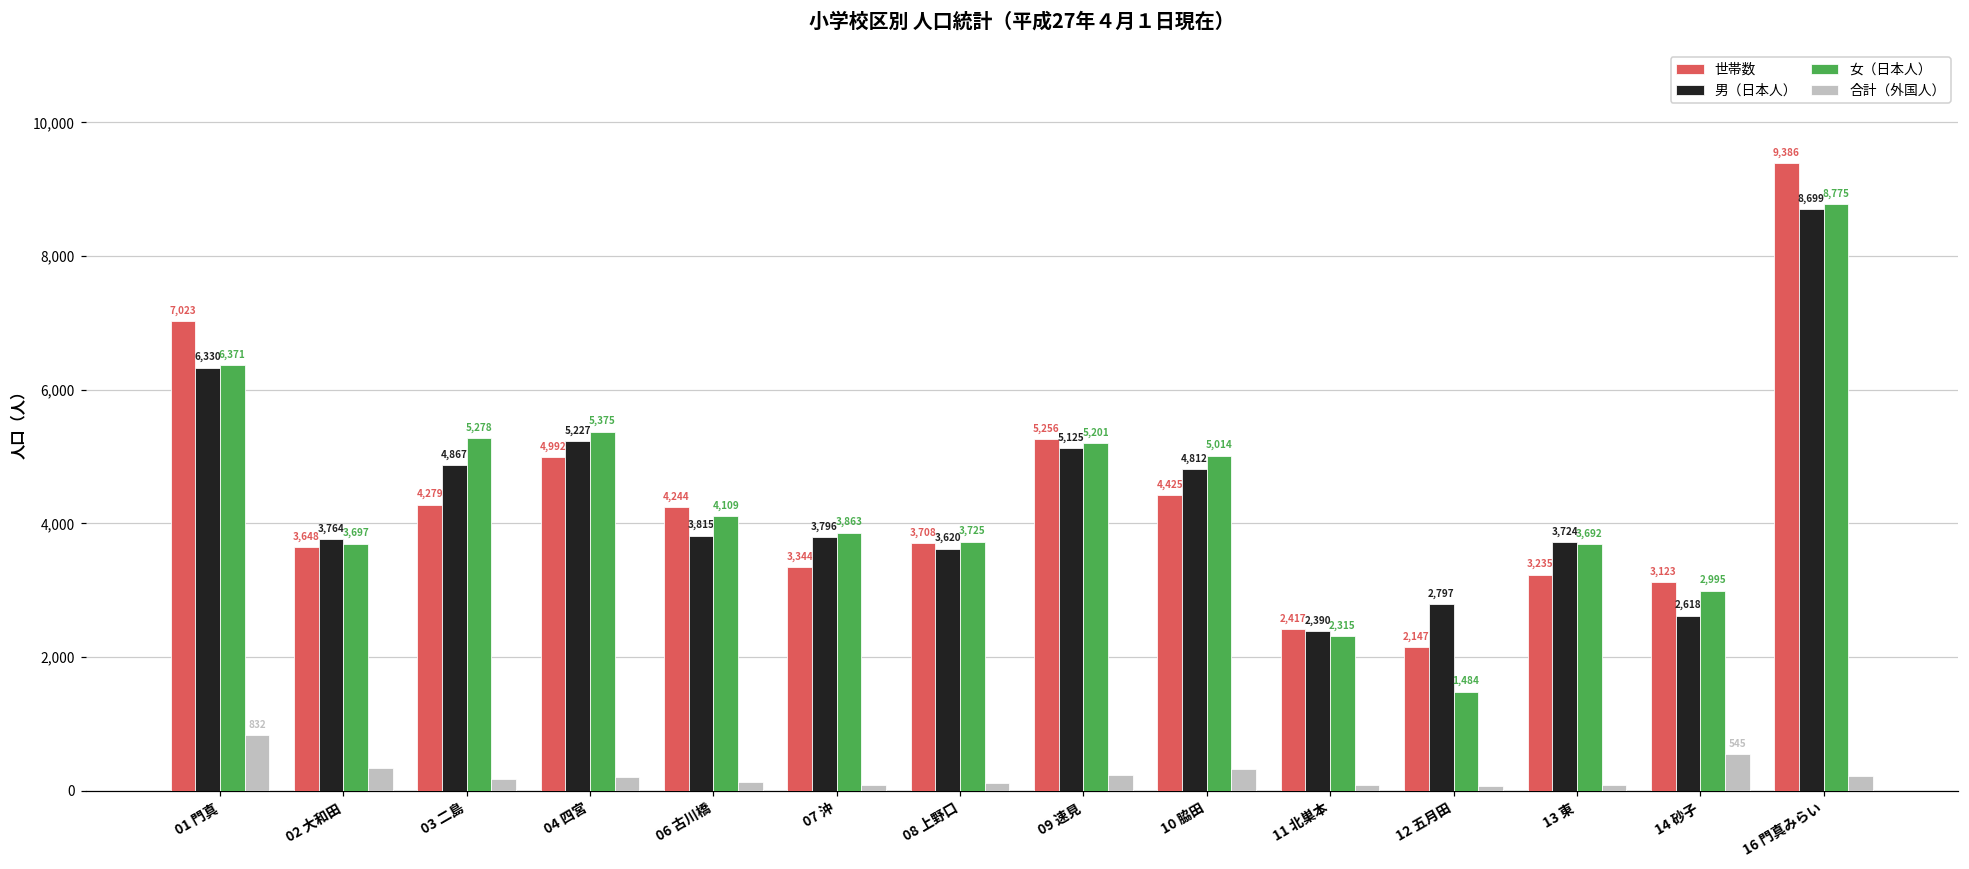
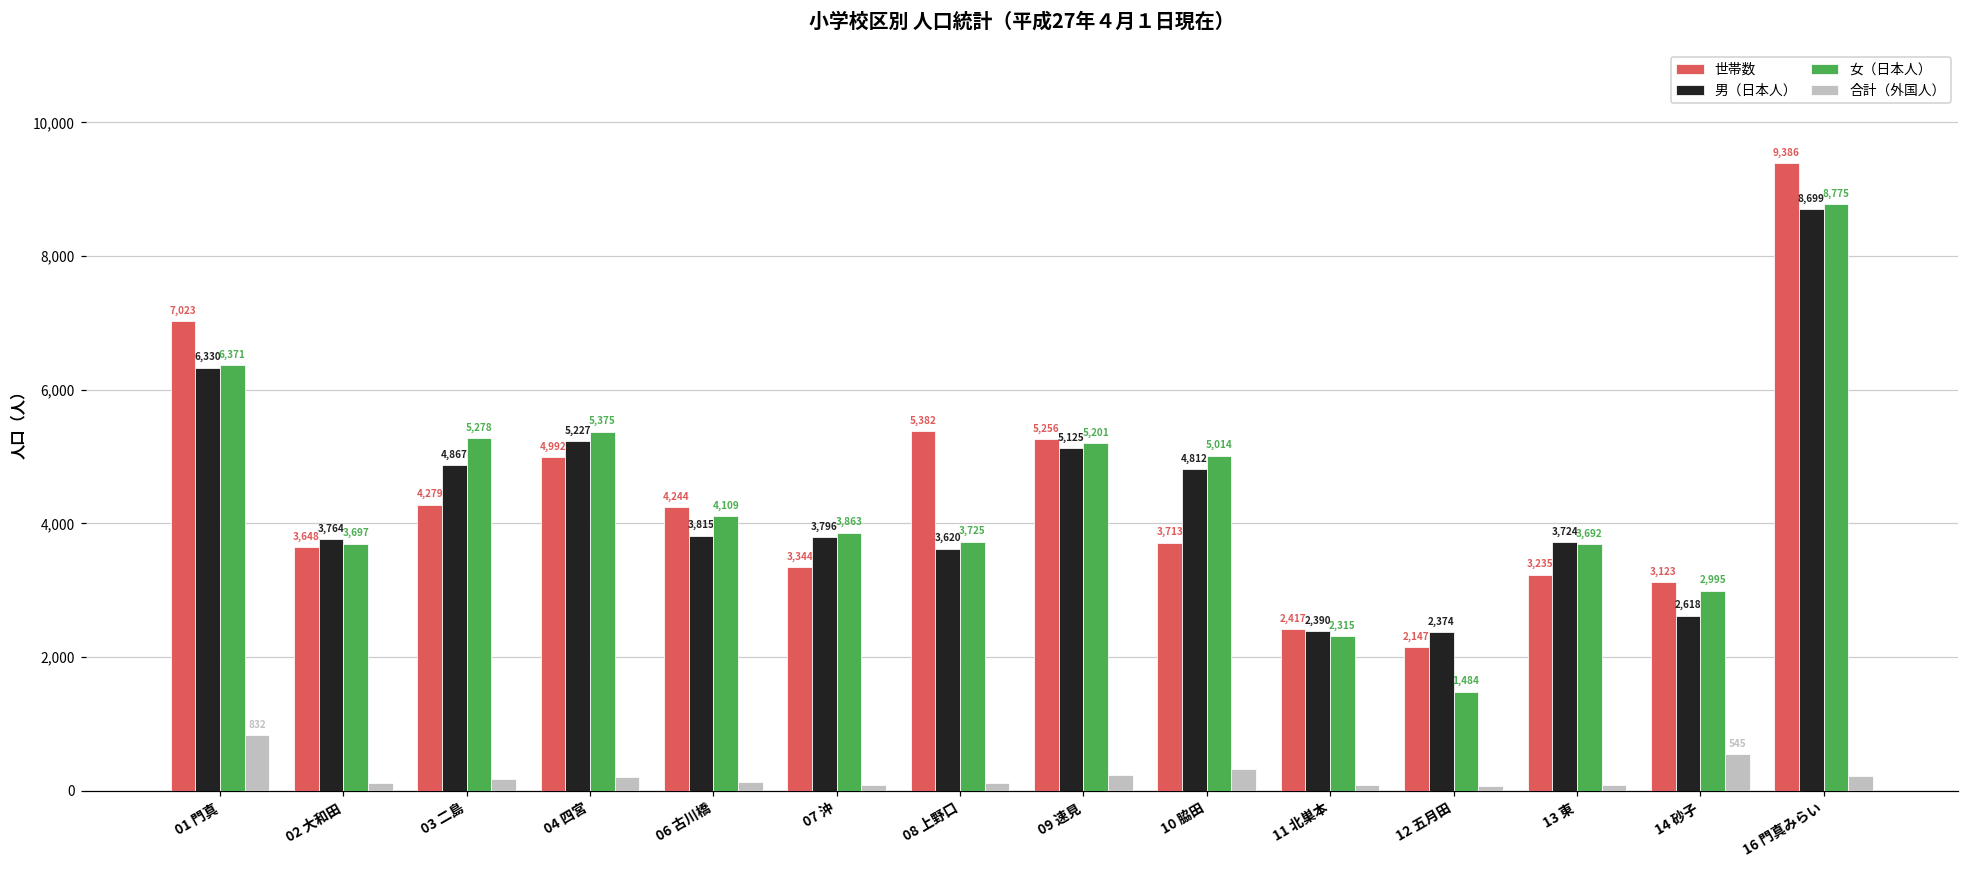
合計（外国人）, 02 大和田: 300 -> 100
世帯数, 08 上野口: 3,708 -> 5,382
世帯数, 10 脇田: 4,425 -> 3,713
男（日本人）, 12 五月田: 2,797 -> 2,374
